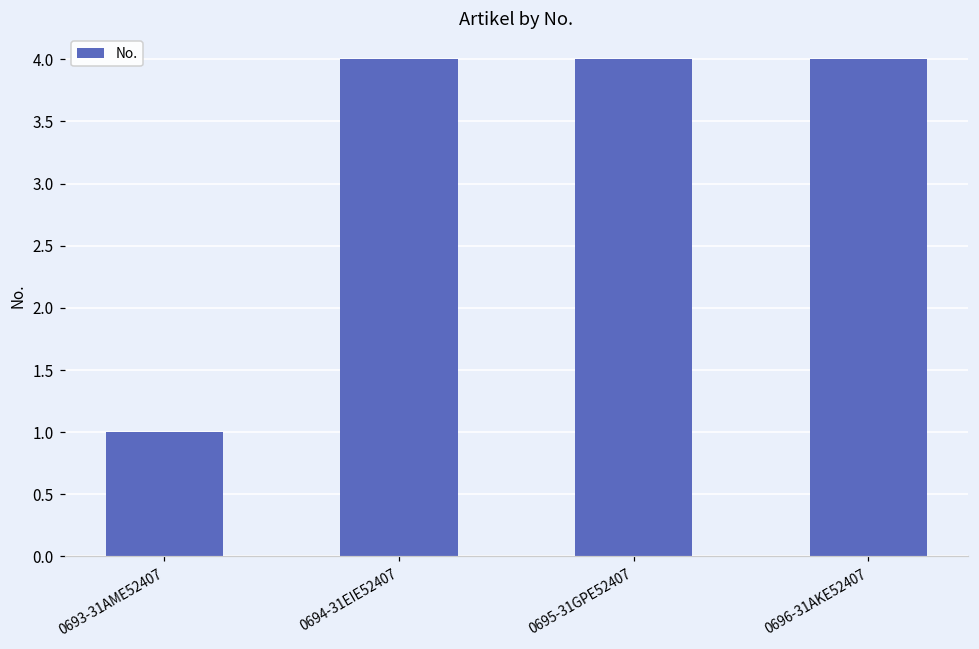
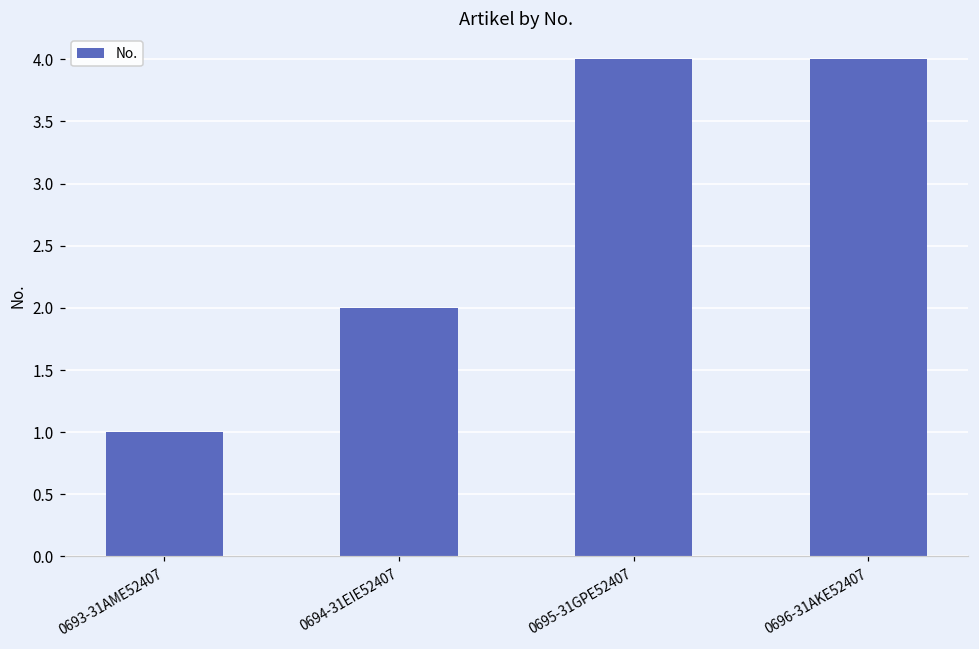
0694-31EIE52407: 4 -> 2
